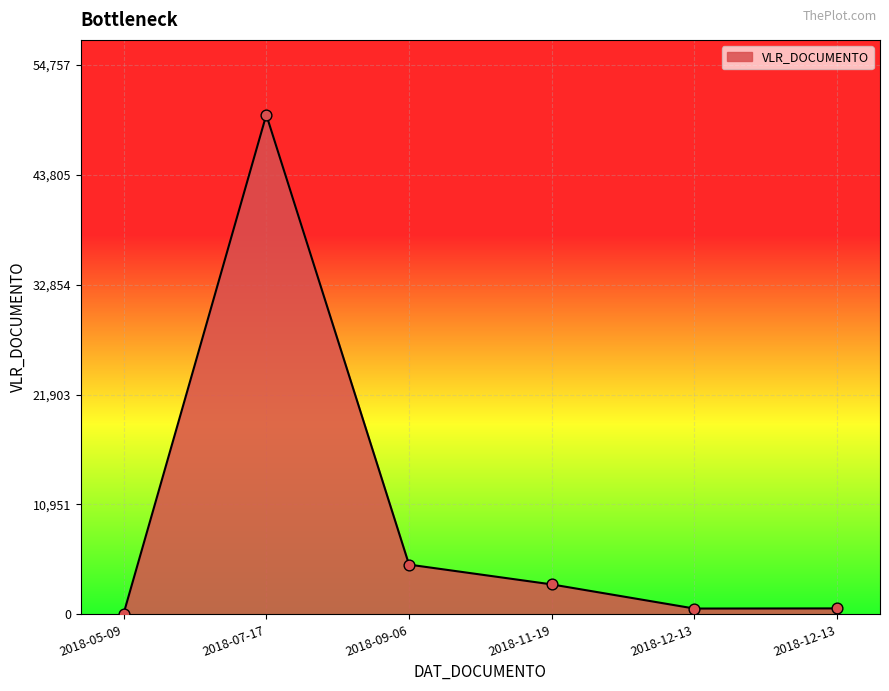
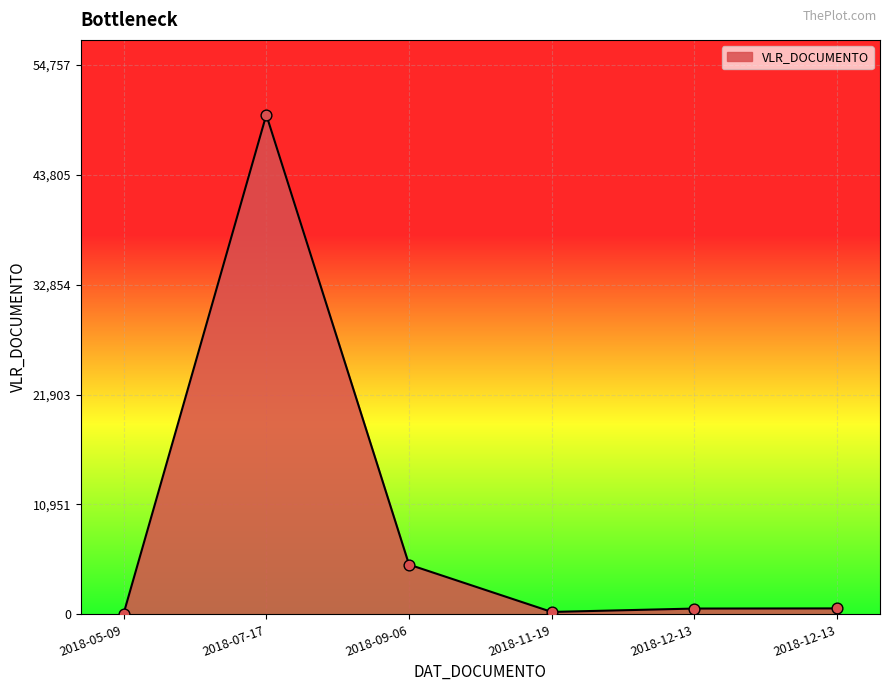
2018-11-19: 3,000 -> 200
